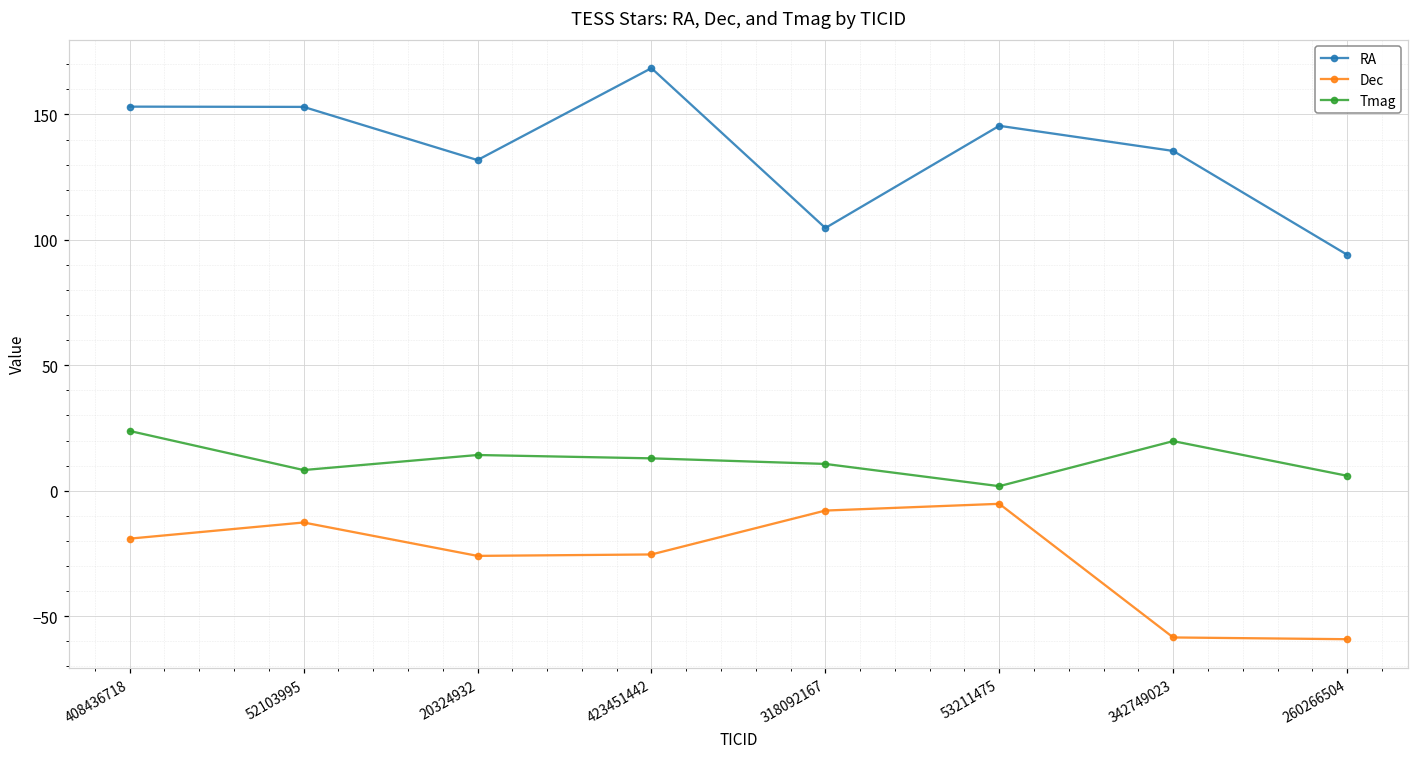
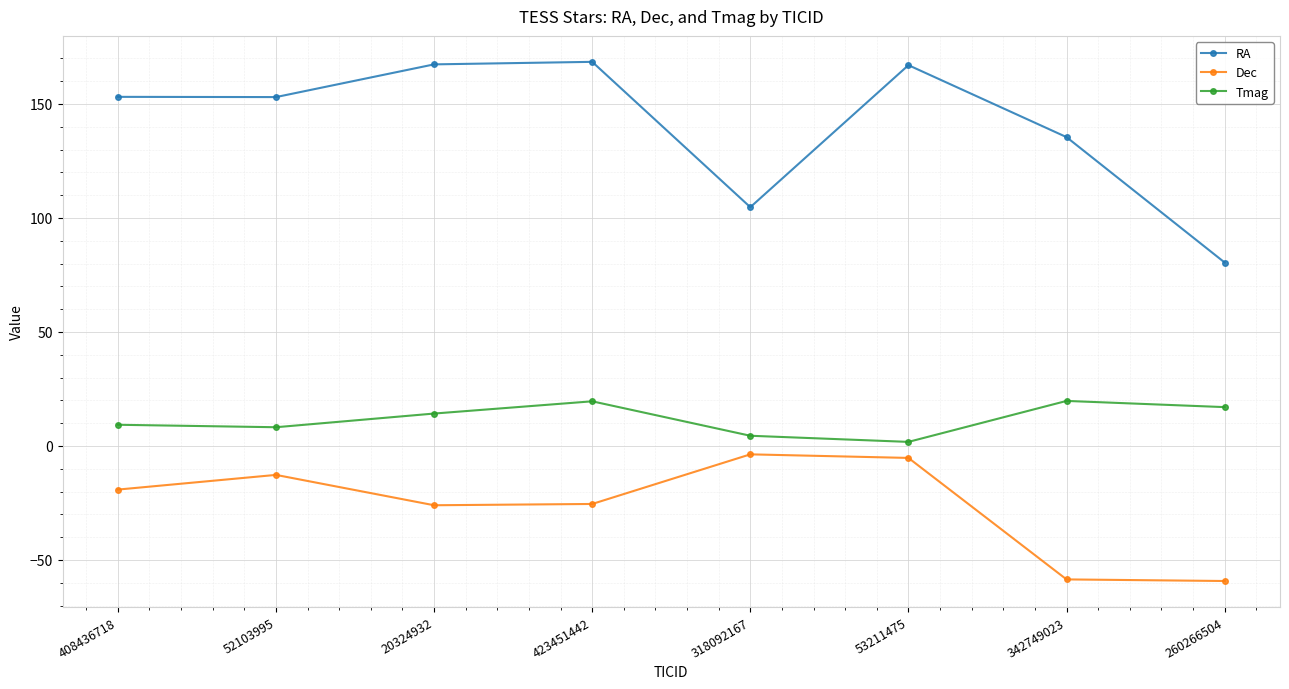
Tmag, 408436718: 24 -> 9
RA, 20324932: 132 -> 167
Tmag, 423451442: 13 -> 20
Dec, 318092167: -8 -> -4
Tmag, 318092167: 11 -> 4
RA, 53211475: 145 -> 167
RA, 260266504: 94 -> 80
Tmag, 260266504: 6 -> 17
